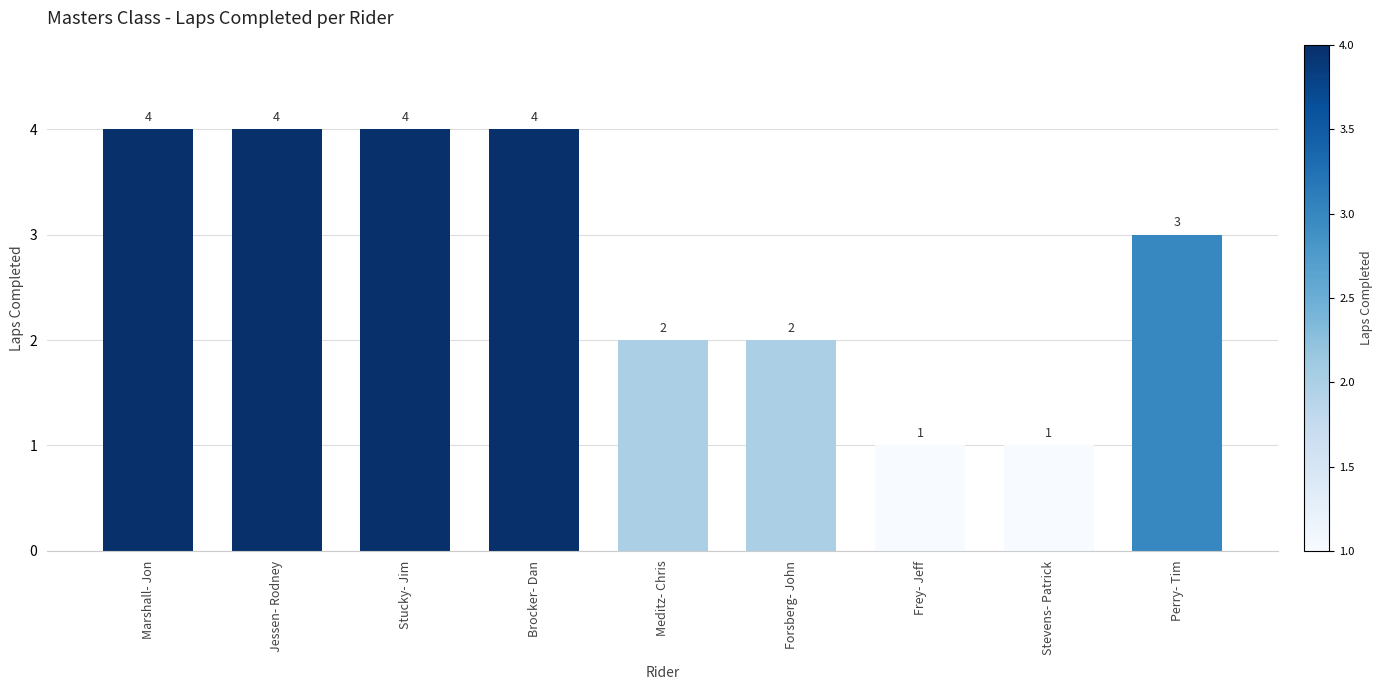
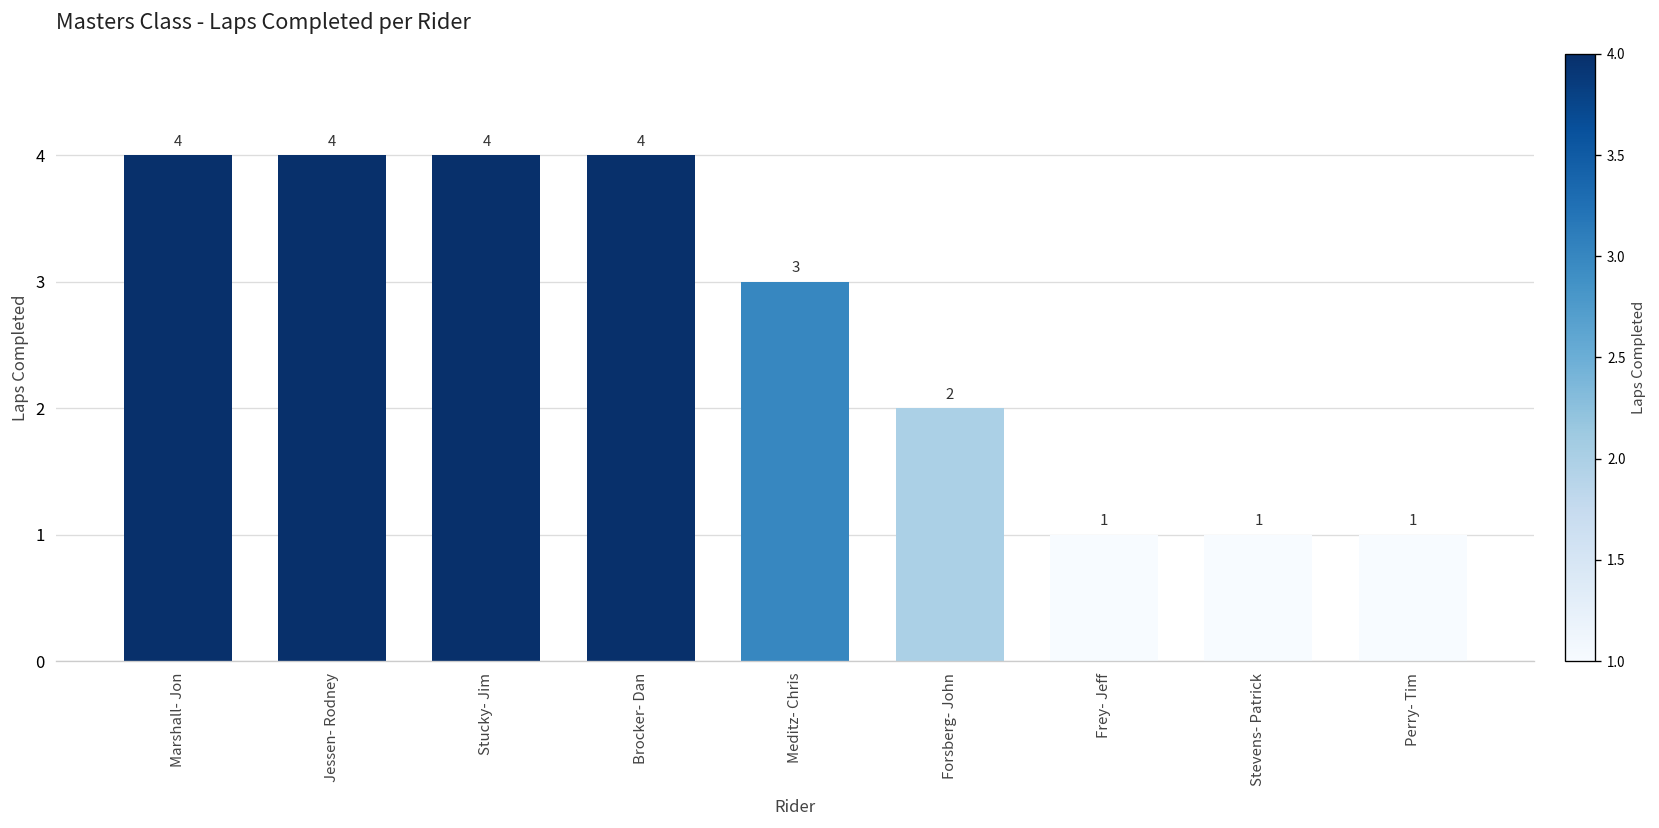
Meditz- Chris: 2 -> 3
Perry- Tim: 3 -> 1
